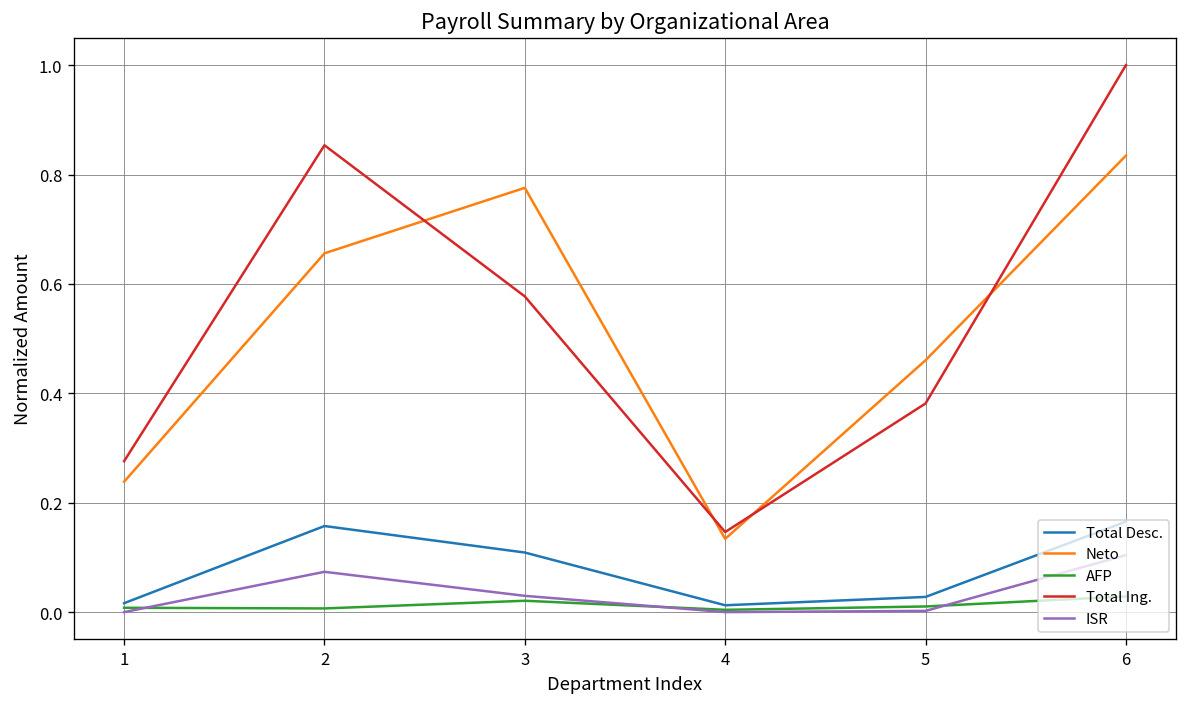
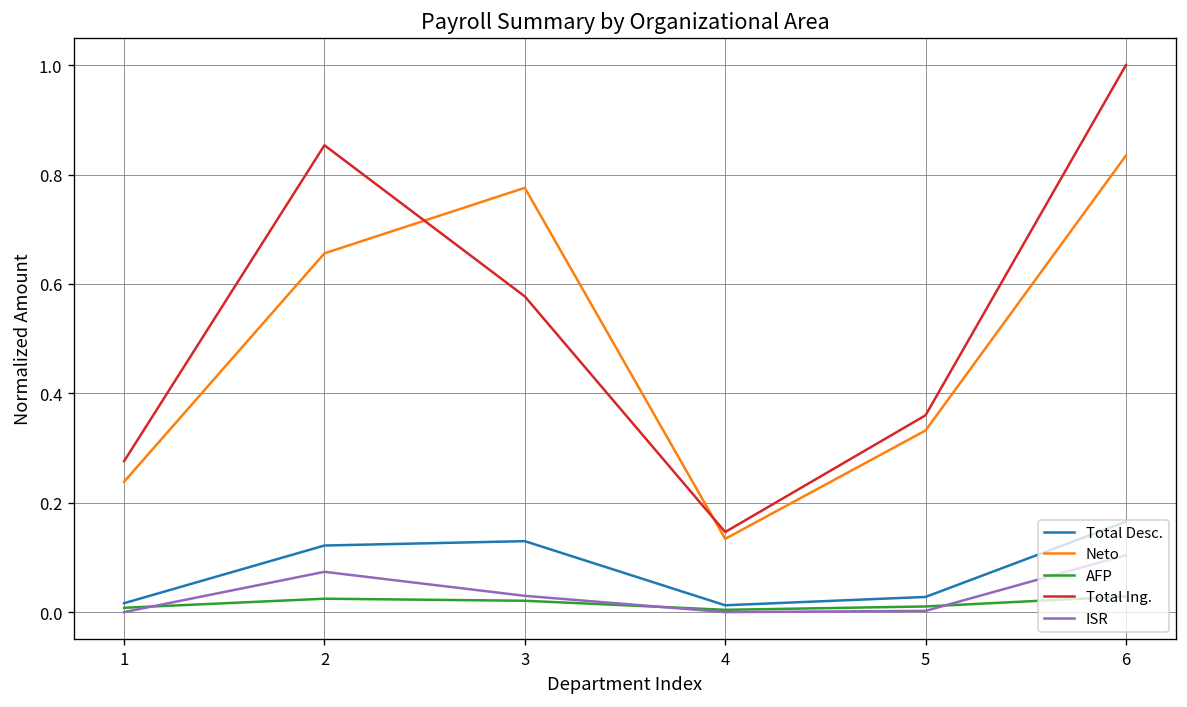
Total Desc., 2: 0.16 -> 0.12
AFP, 2: 0.01 -> 0.02
Total Desc., 3: 0.11 -> 0.13
Neto, 5: 0.46 -> 0.33
Total Ing., 5: 0.38 -> 0.36
